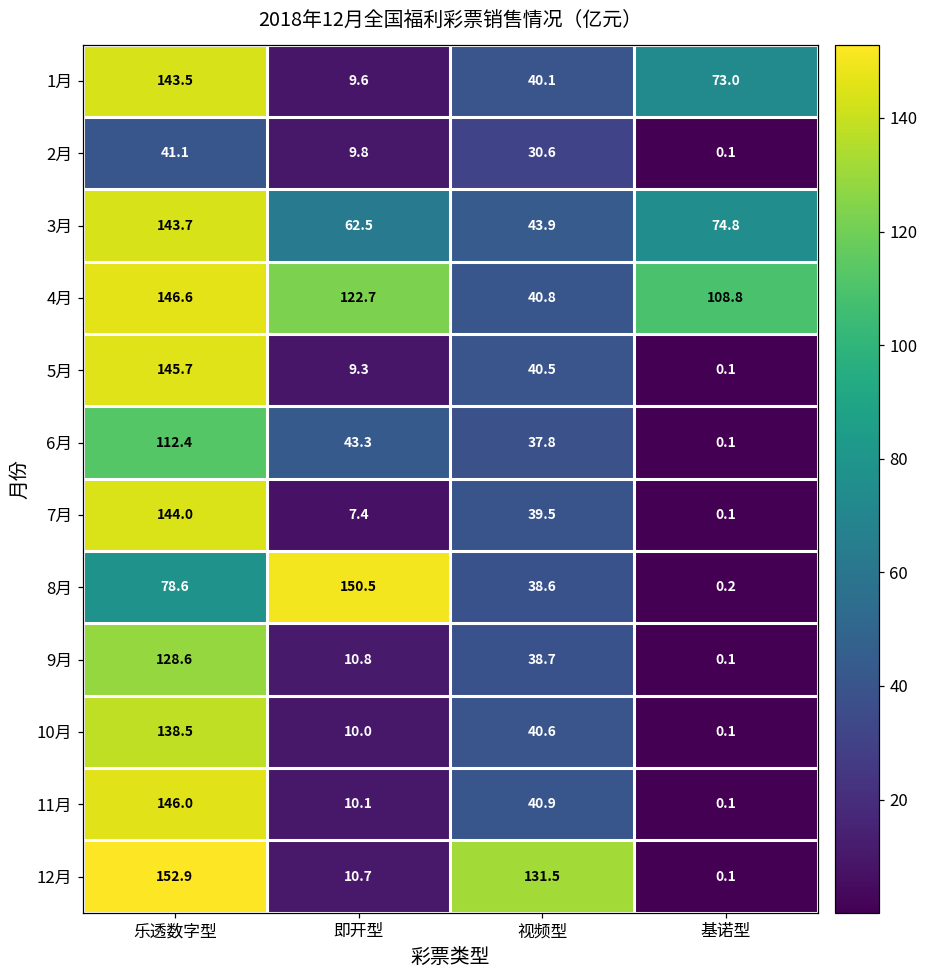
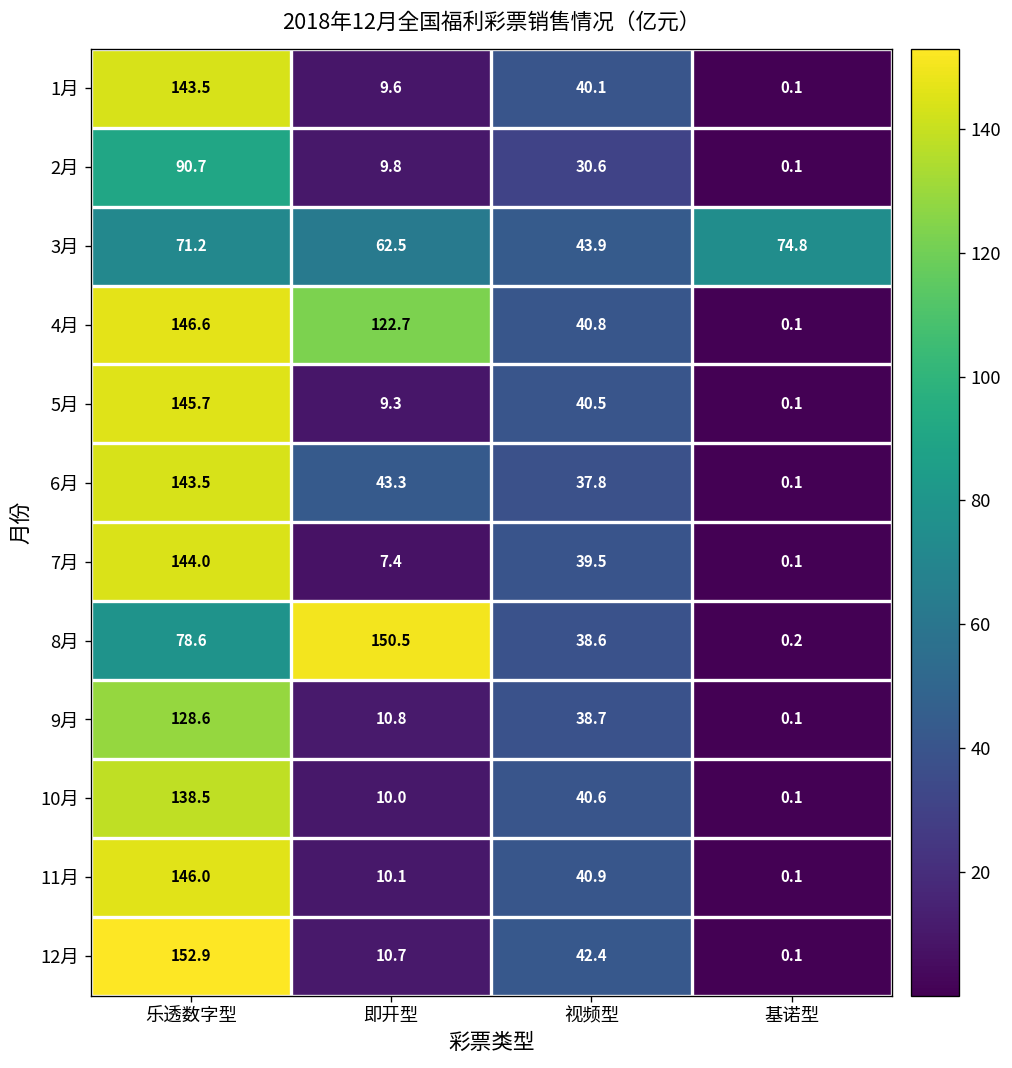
1月, 基诺型: 73.0 -> 0.1
2月, 乐透数字型: 41.1 -> 90.7
3月, 乐透数字型: 143.7 -> 71.2
4月, 基诺型: 108.8 -> 0.1
6月, 乐透数字型: 112.4 -> 143.5
12月, 视频型: 131.5 -> 42.4
